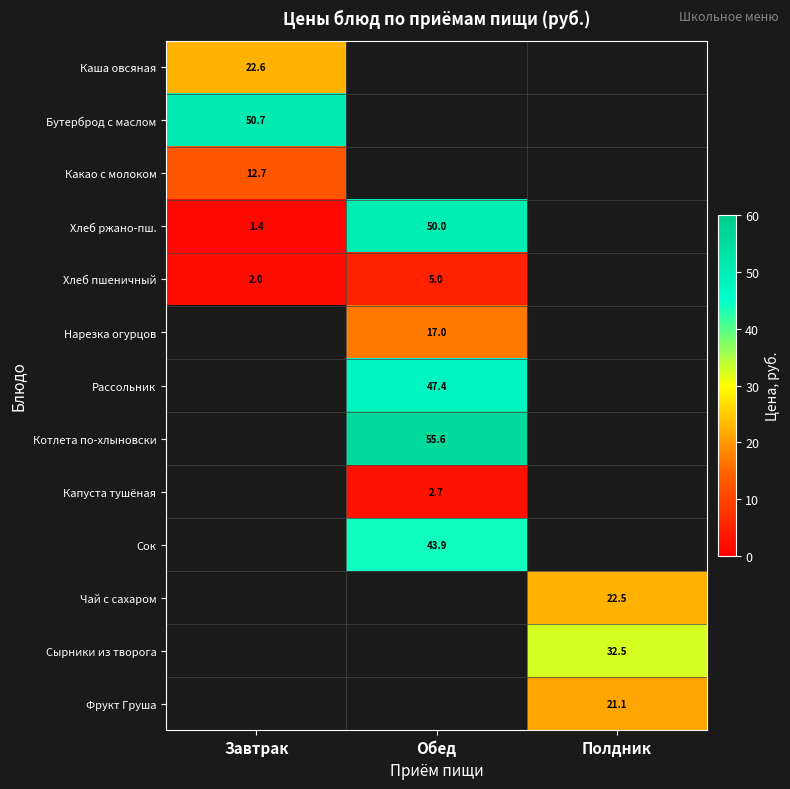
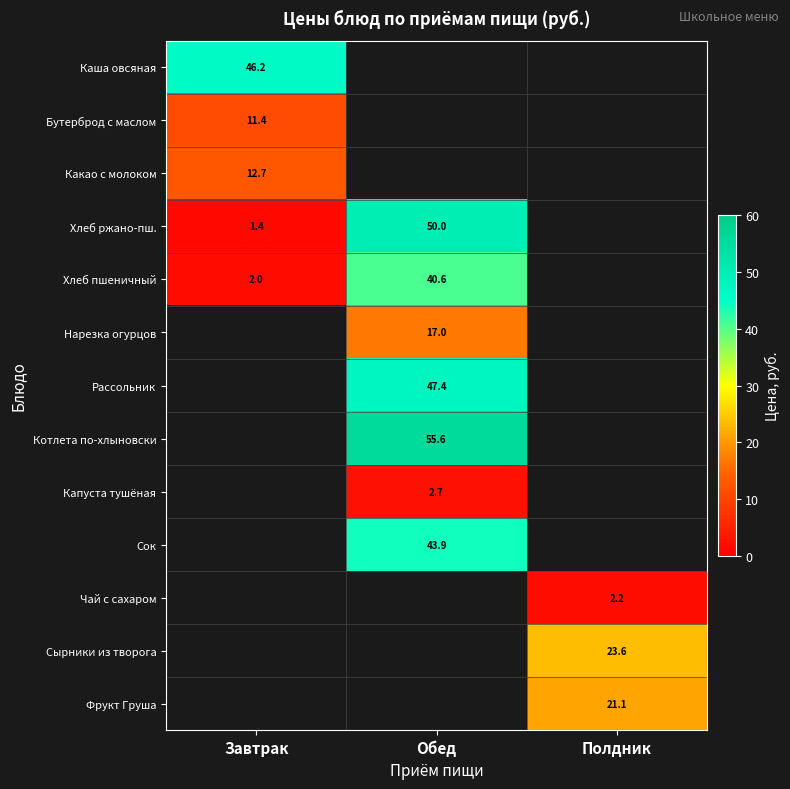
Каша овсяная, Завтрак: 22.6 -> 46.2
Бутерброд с маслом, Завтрак: 50.7 -> 11.4
Хлеб пшеничный, Обед: 5.0 -> 40.6
Чай с сахаром, Полдник: 22.5 -> 2.2
Сырники из творога, Полдник: 32.5 -> 23.6
